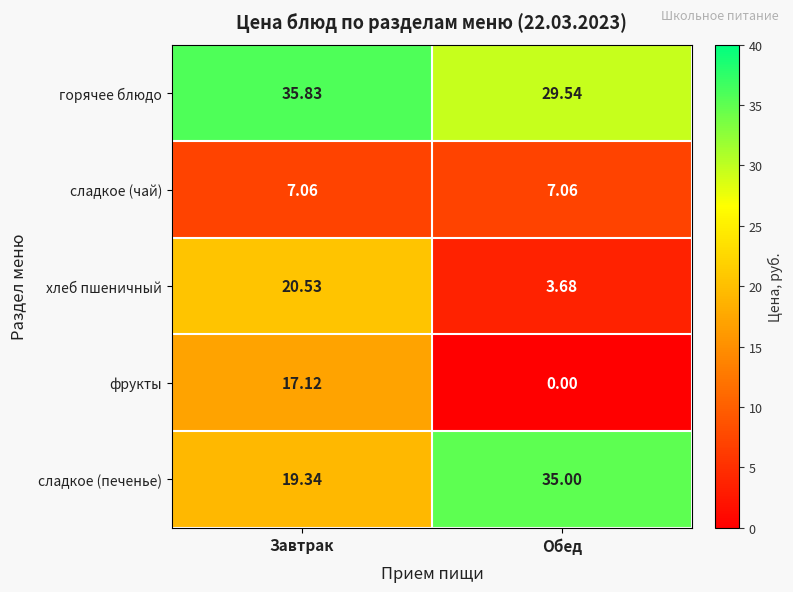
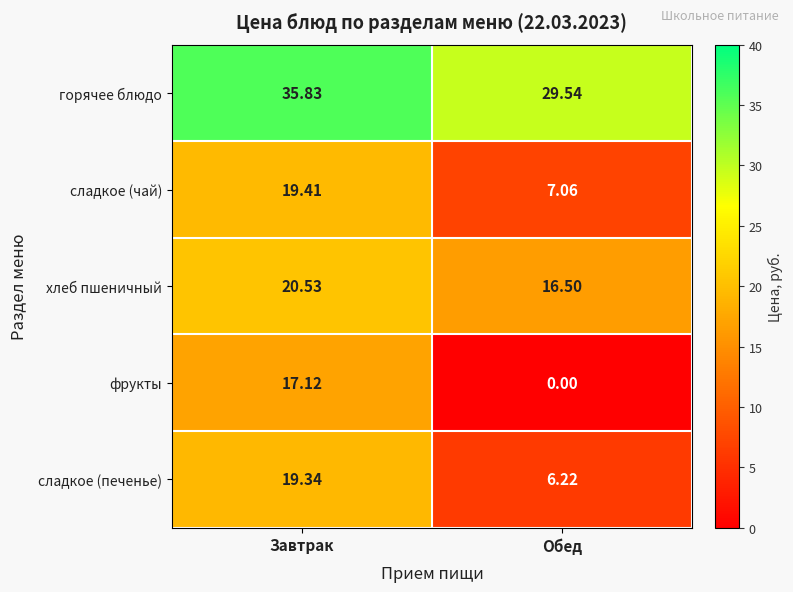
сладкое (чай), Завтрак: 7.06 -> 19.41
хлеб пшеничный, Обед: 3.68 -> 16.50
сладкое (печенье), Обед: 35.00 -> 6.22
